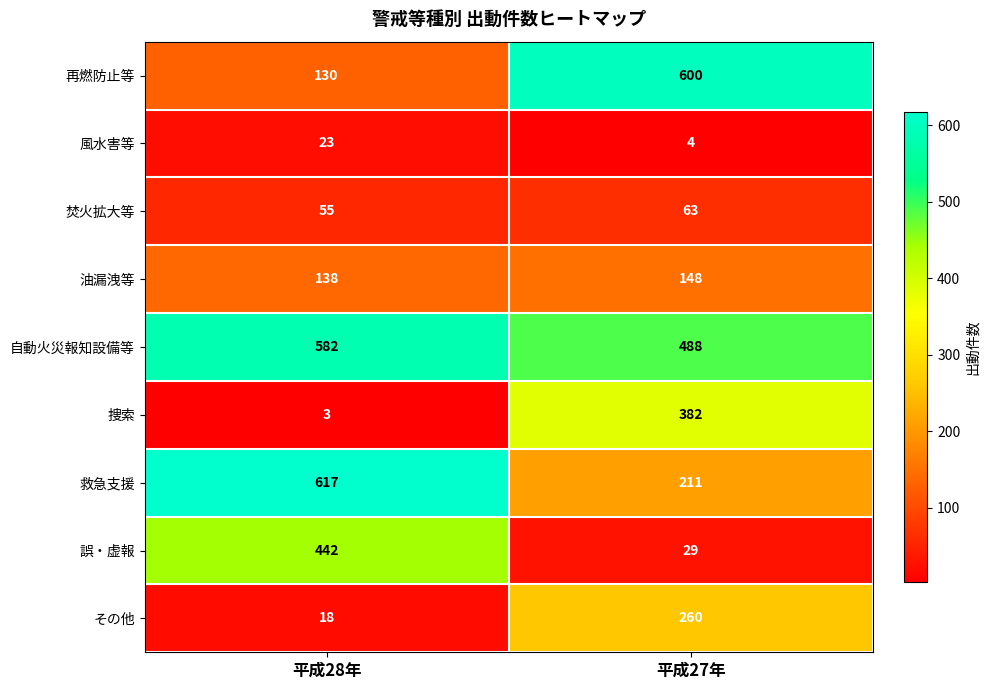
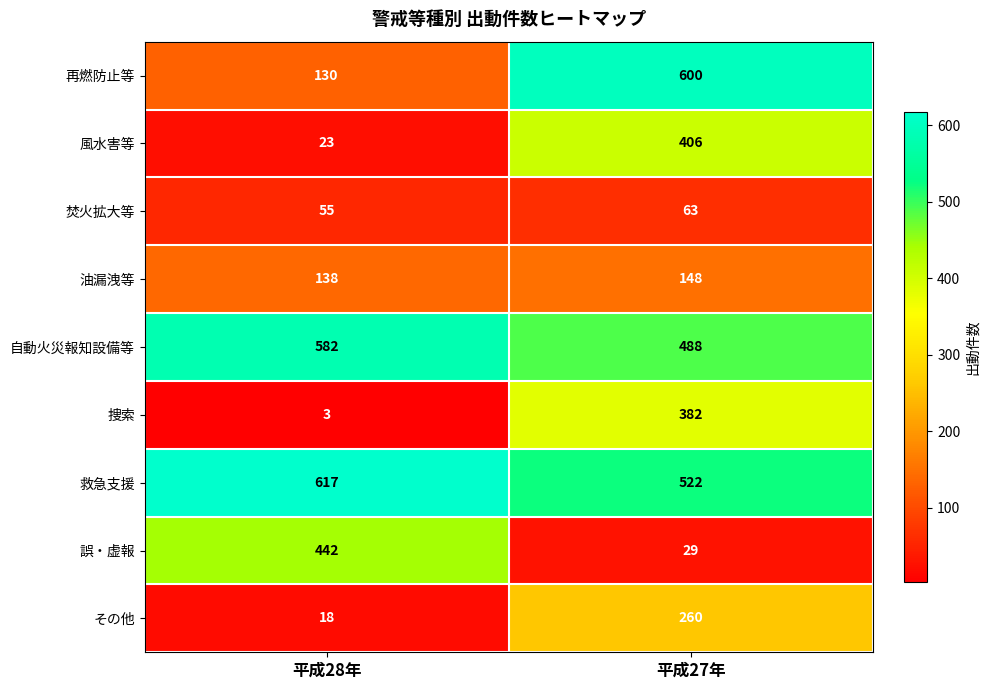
風水害等, 平成27年: 4 -> 406
救急支援, 平成27年: 211 -> 522
